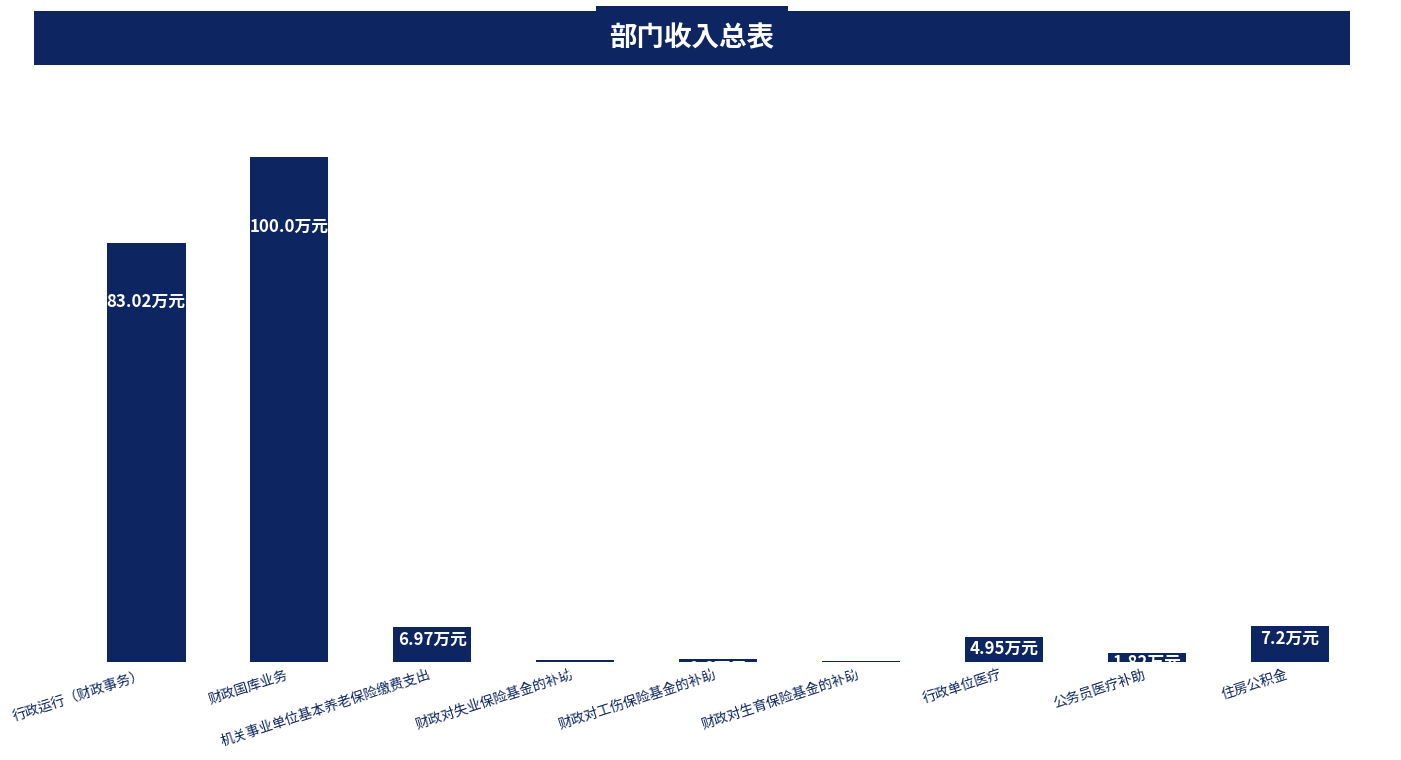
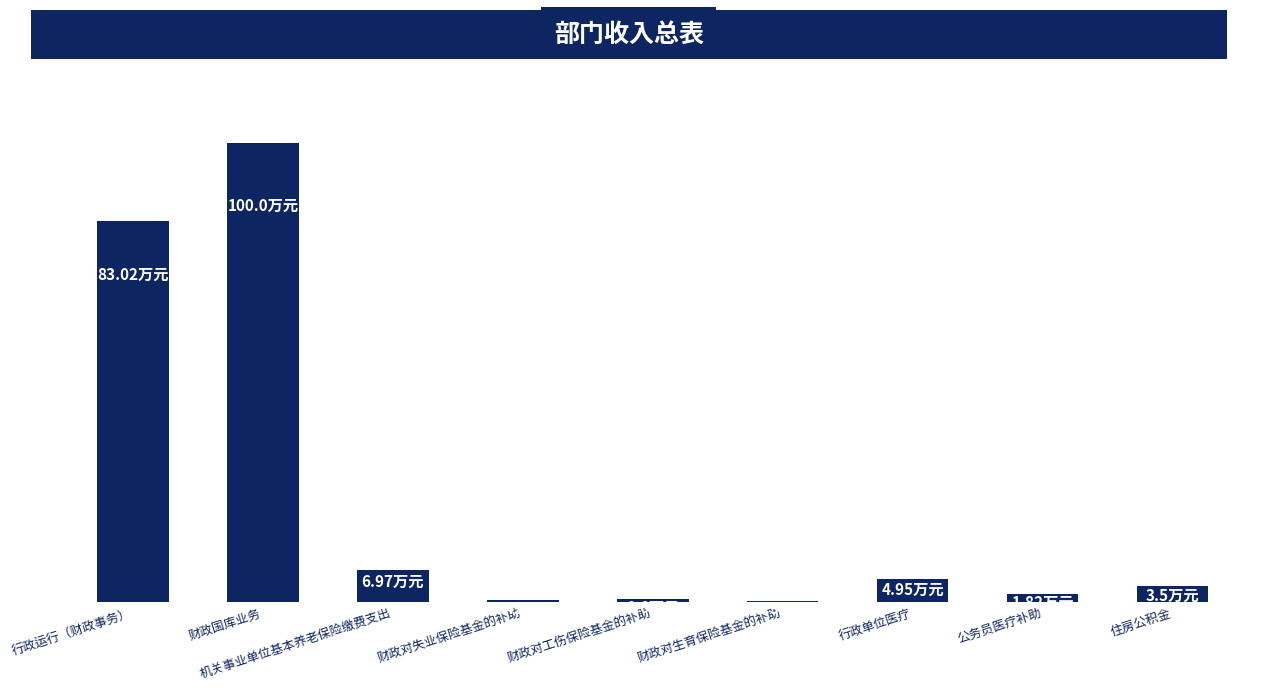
住房公积金: 7.2 -> 3.5
